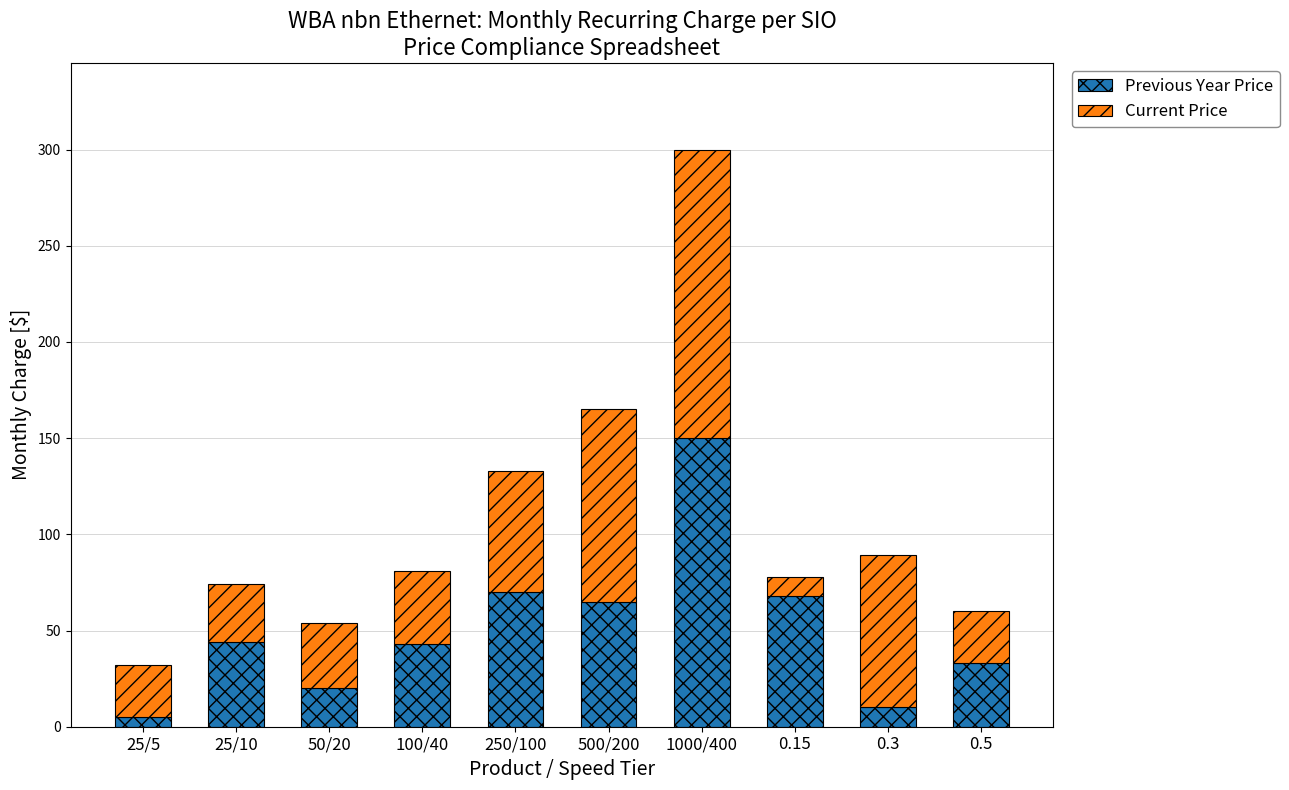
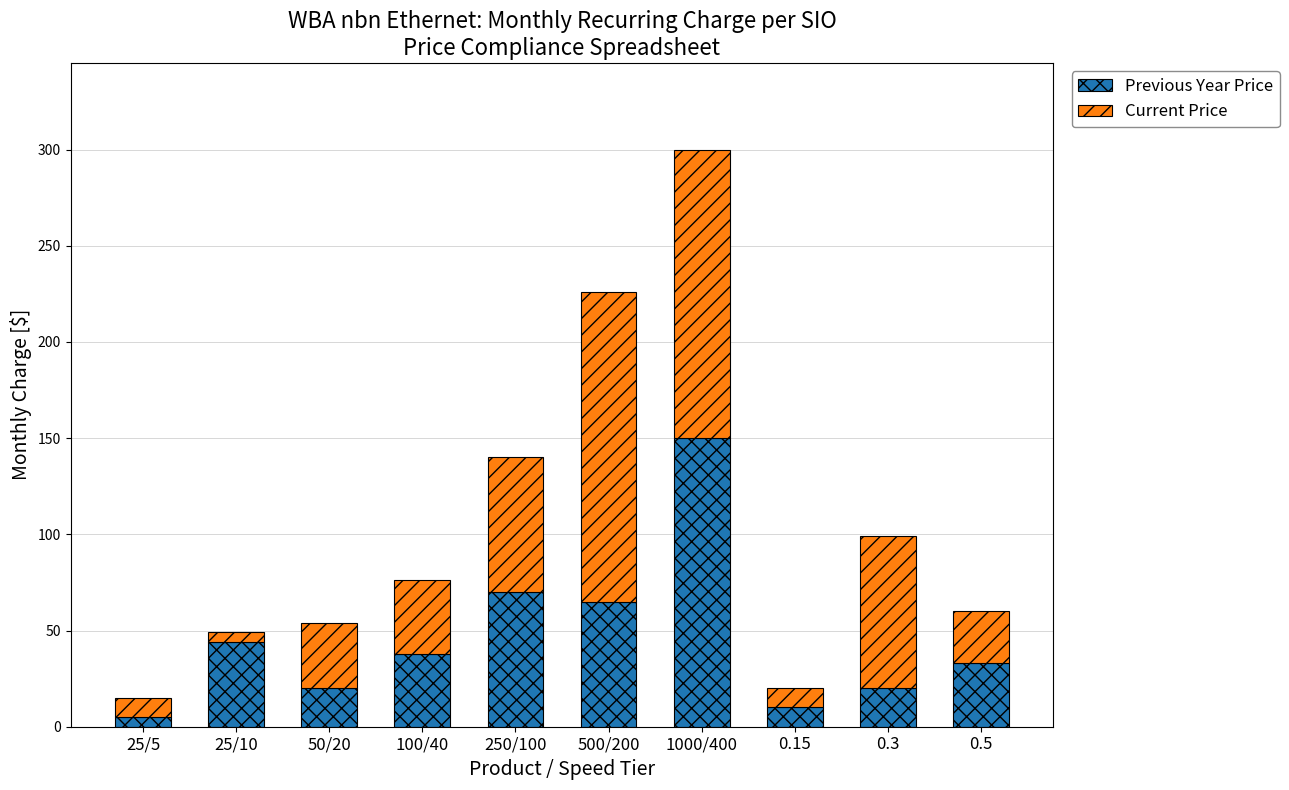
Current Price, 25/5: 27 -> 10
Current Price, 25/10: 30 -> 5
Previous Year Price, 100/40: 43 -> 38
Current Price, 250/100: 63 -> 70
Current Price, 500/200: 100 -> 161
Previous Year Price, 0.15: 68 -> 10
Previous Year Price, 0.3: 10 -> 20
